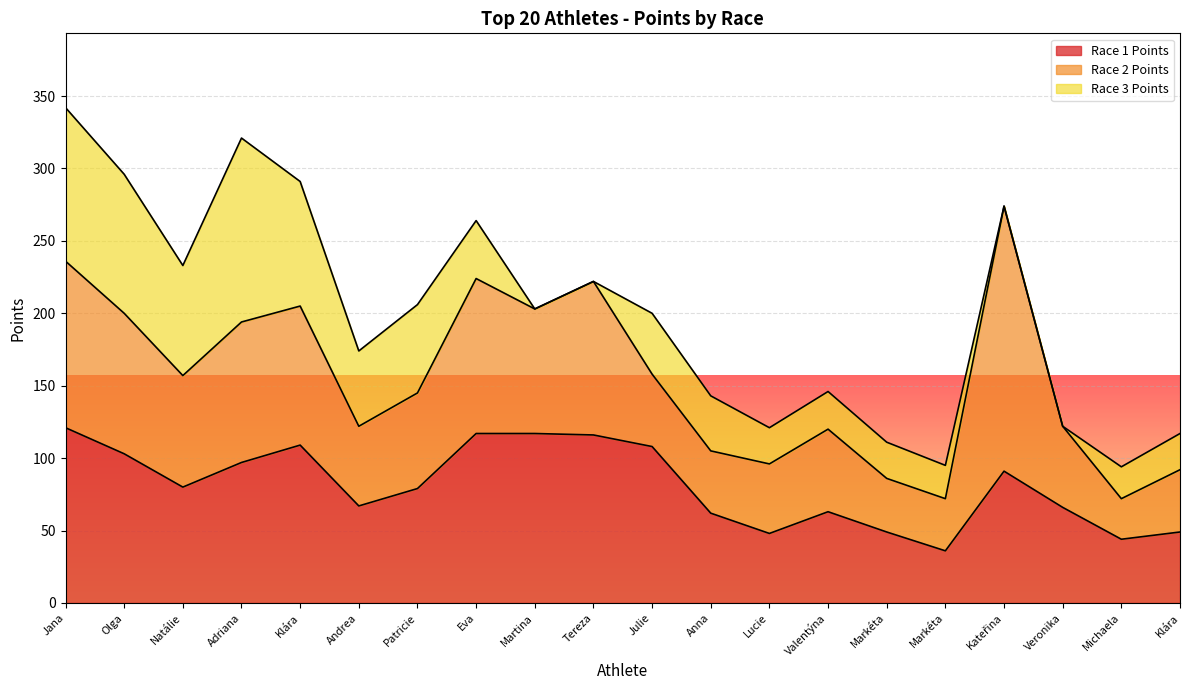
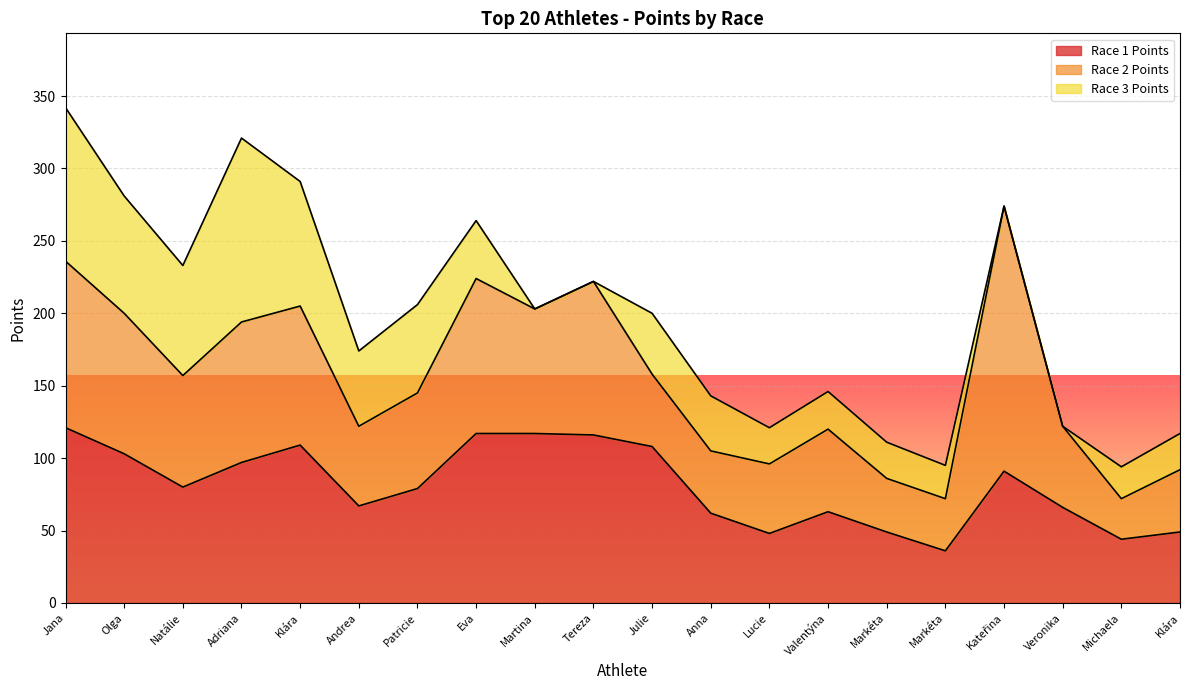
Race 3 Points, Olga: 96 -> 81
